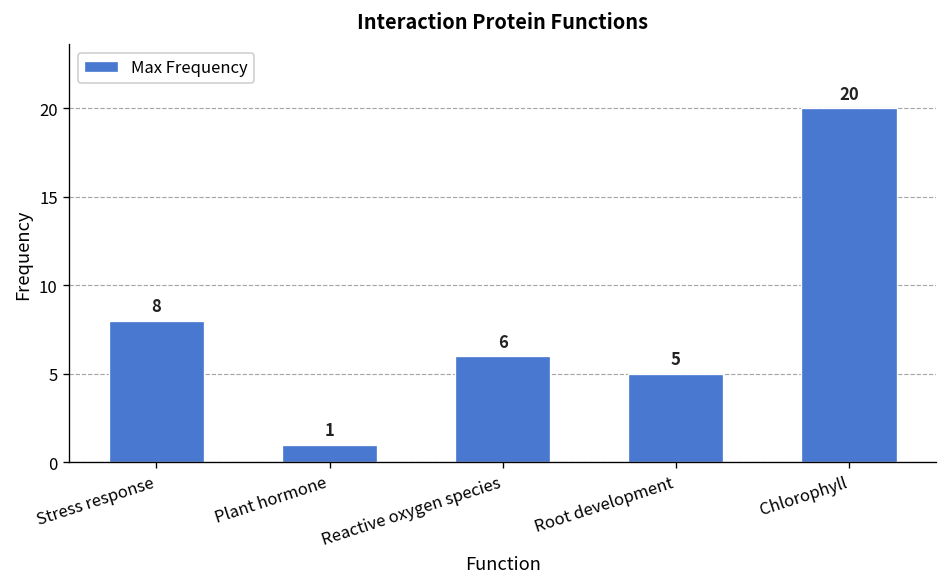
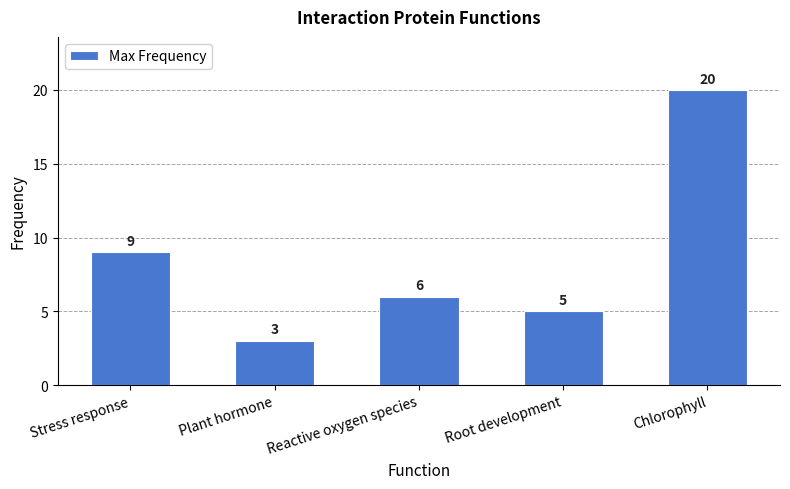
Stress response: 8 -> 9
Plant hormone: 1 -> 3
